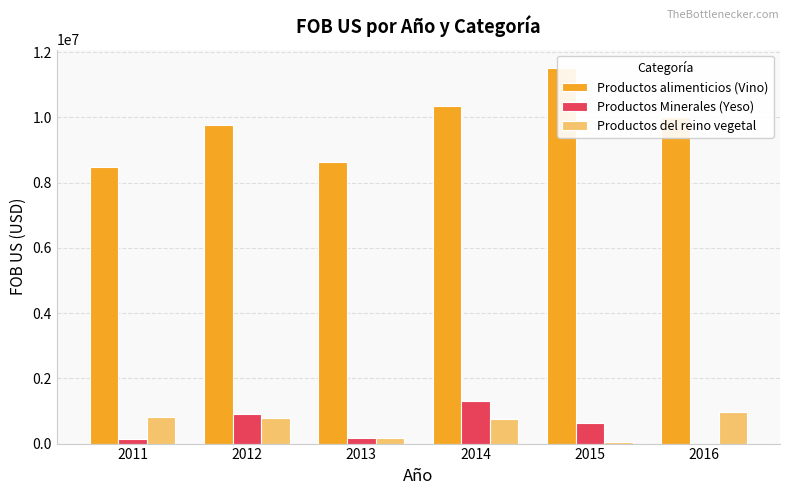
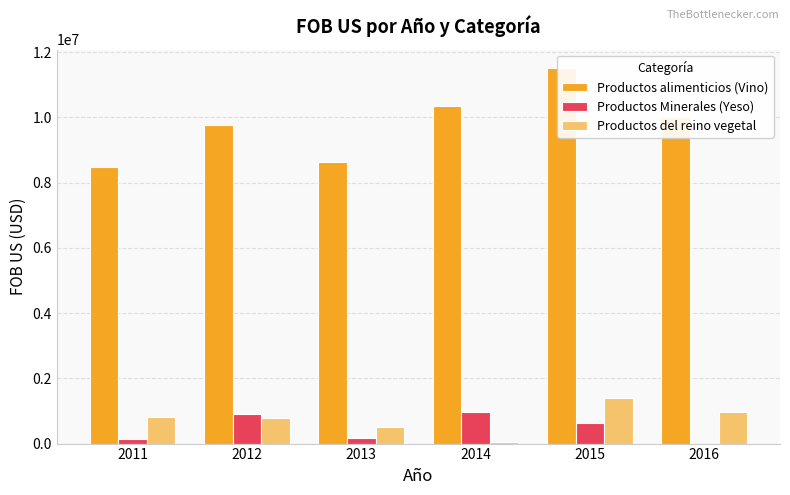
Productos del reino vegetal, 2013: 200000 -> 500000
Productos Minerales (Yeso), 2014: 1300000 -> 1000000
Productos del reino vegetal, 2014: 800000 -> 0
Productos del reino vegetal, 2015: 0 -> 1400000
